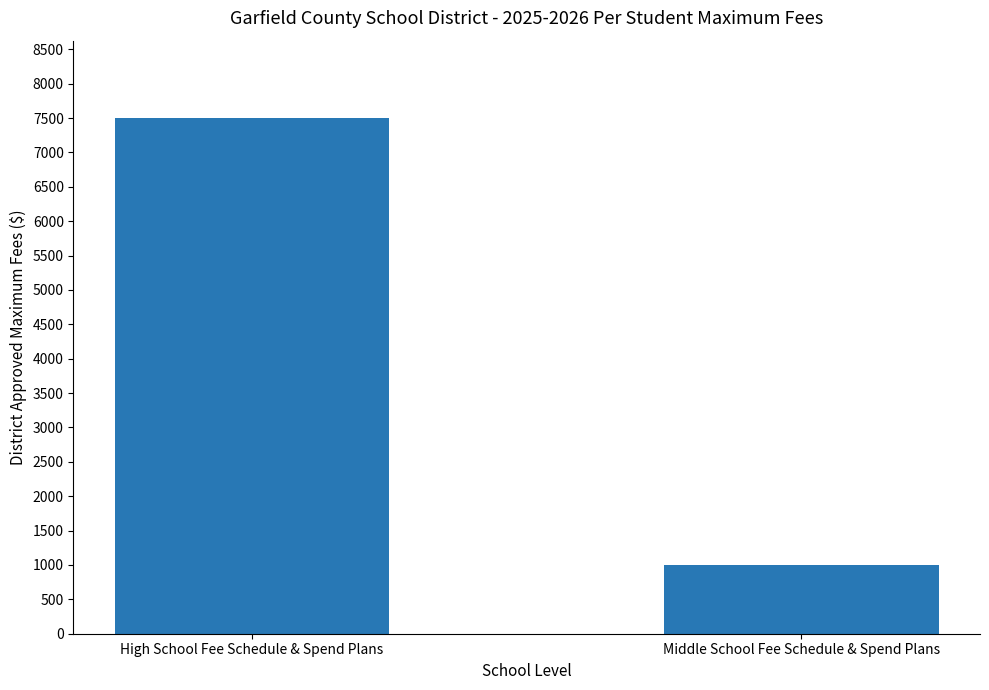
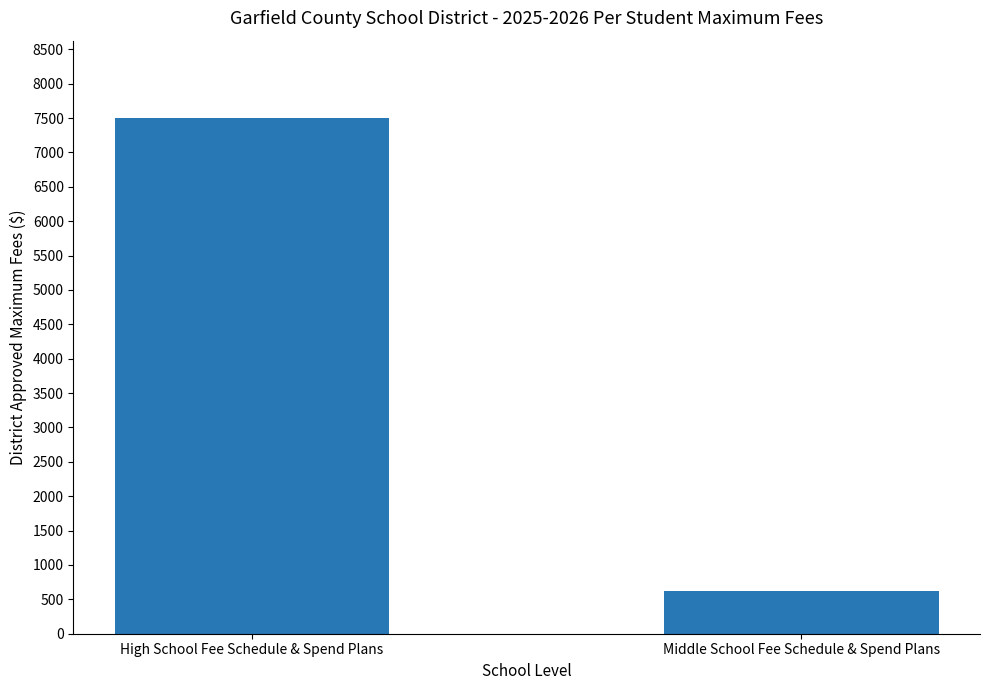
Middle School Fee Schedule & Spend Plans: 1000 -> 600
